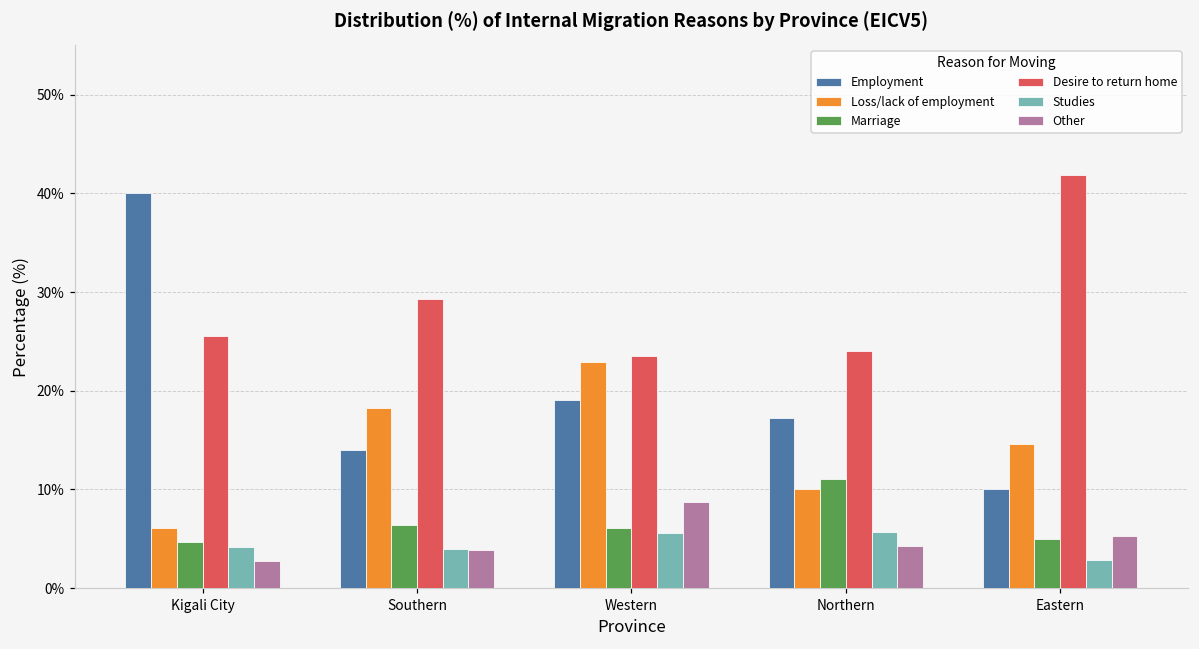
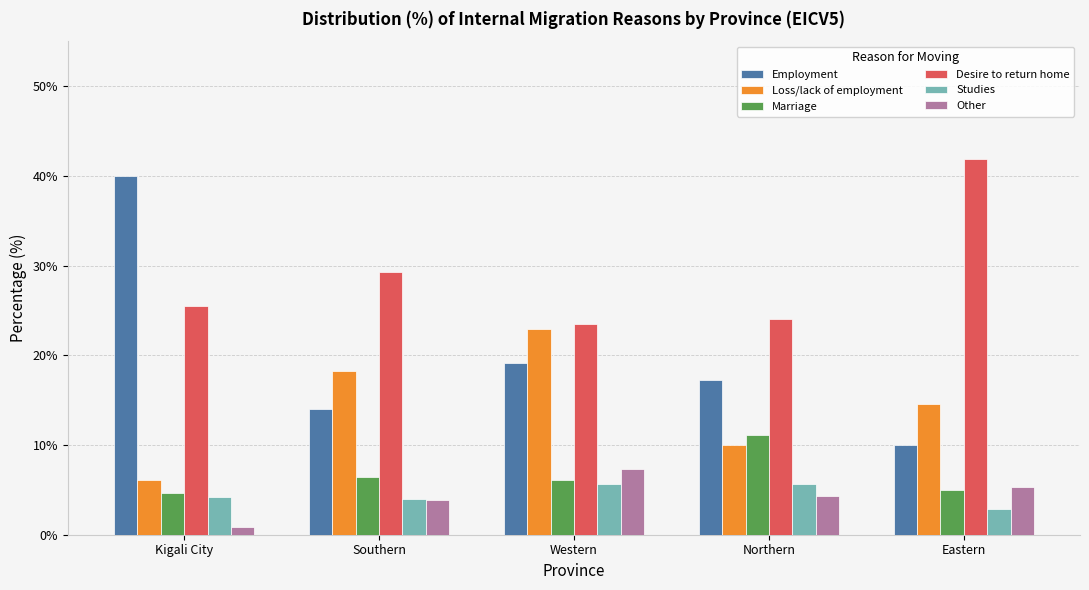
Other, Kigali City: 3% -> 1%
Other, Western: 9% -> 7%
